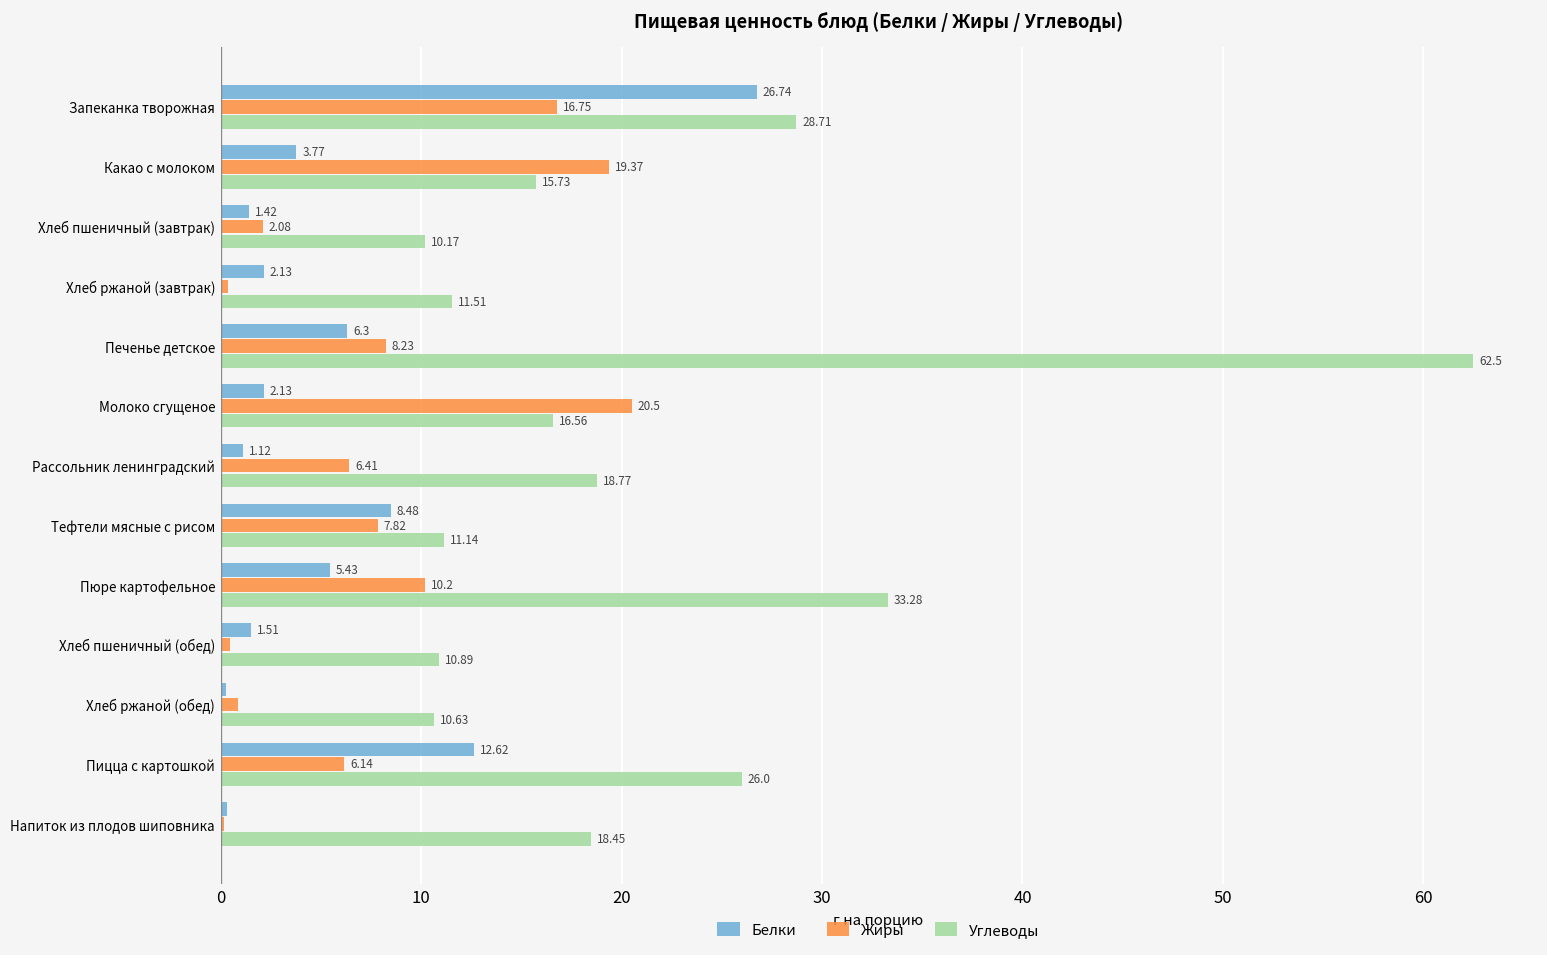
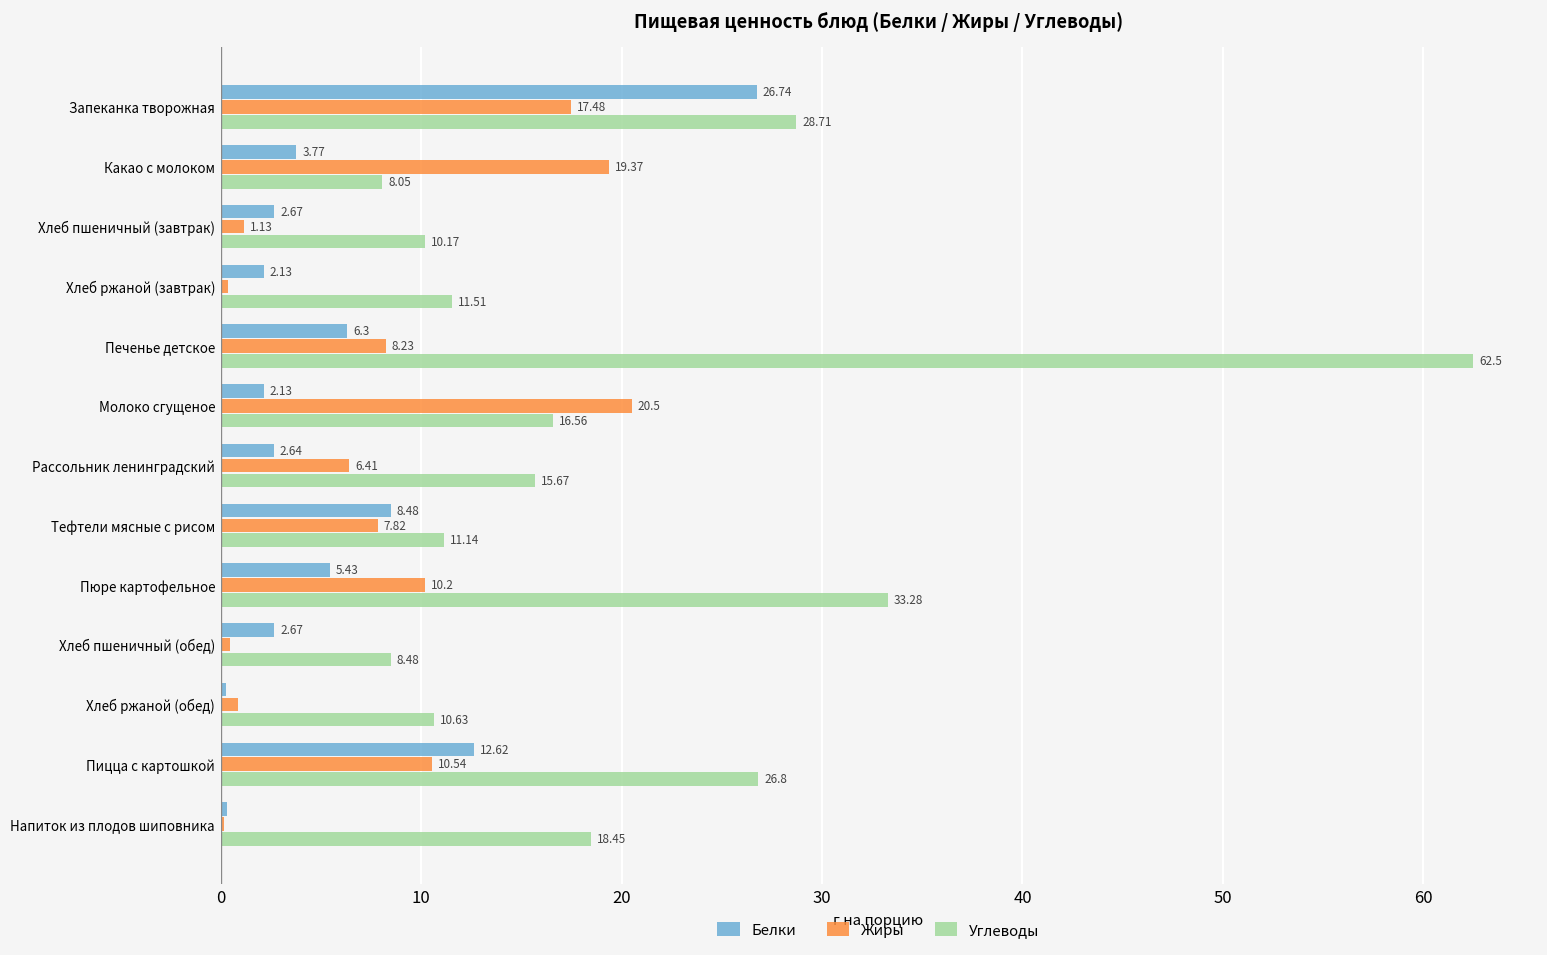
Жиры, Запеканка творожная: 16.75 -> 17.48
Углеводы, Какао с молоком: 15.73 -> 8.05
Белки, Хлеб пшеничный (завтрак): 1.42 -> 2.67
Жиры, Хлеб пшеничный (завтрак): 2.08 -> 1.13
Белки, Рассольник ленинградский: 1.12 -> 2.64
Углеводы, Рассольник ленинградский: 18.77 -> 15.67
Белки, Хлеб пшеничный (обед): 1.51 -> 2.67
Углеводы, Хлеб пшеничный (обед): 10.89 -> 8.48
Жиры, Пицца с картошкой: 6.14 -> 10.54
Углеводы, Пицца с картошкой: 26.0 -> 26.8
